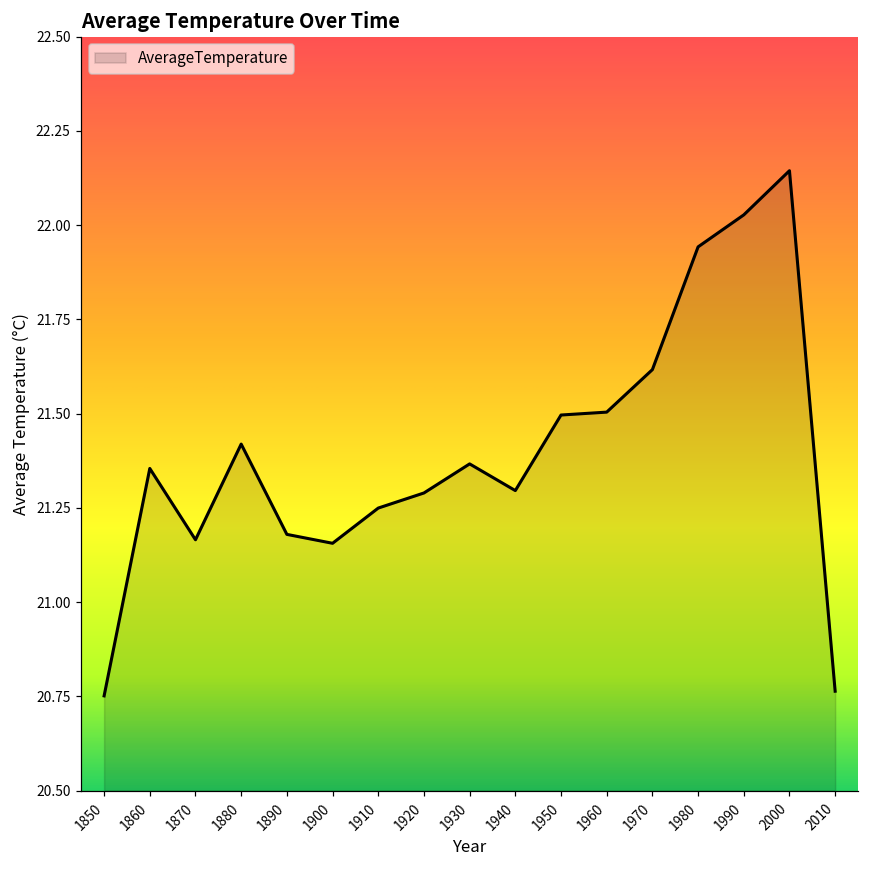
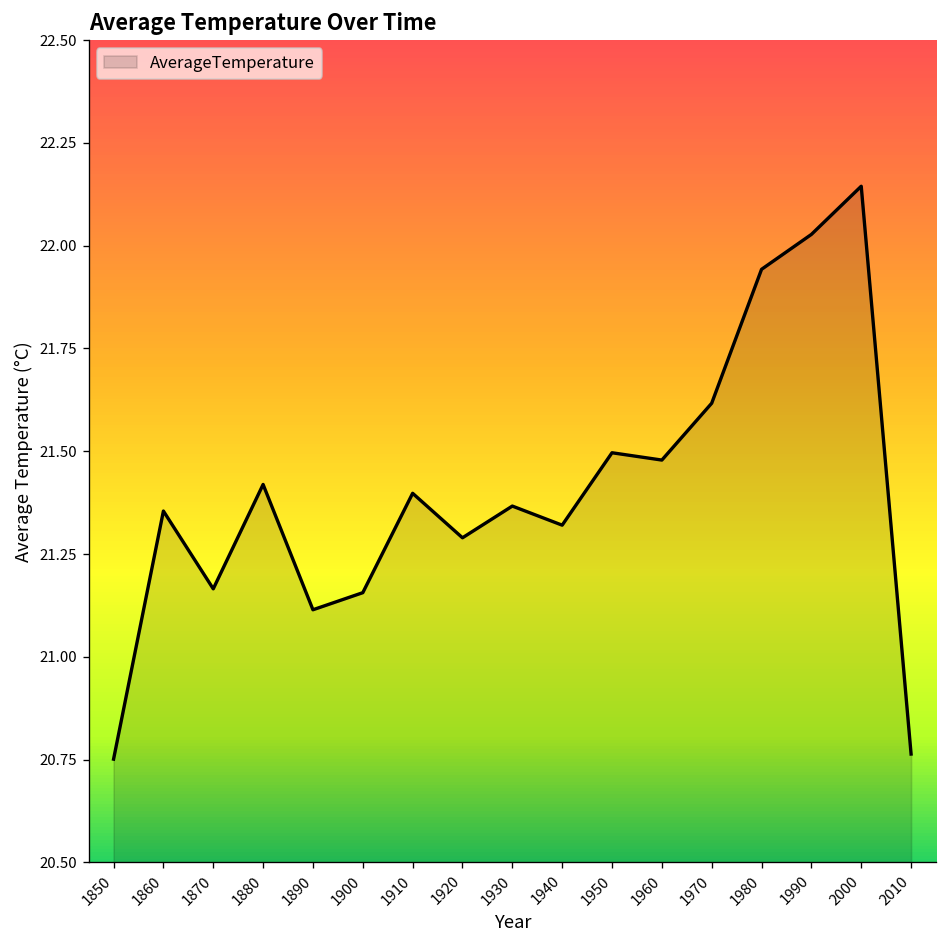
1890: 21.18 -> 21.11
1910: 21.25 -> 21.40
1940: 21.30 -> 21.32
1960: 21.50 -> 21.48
